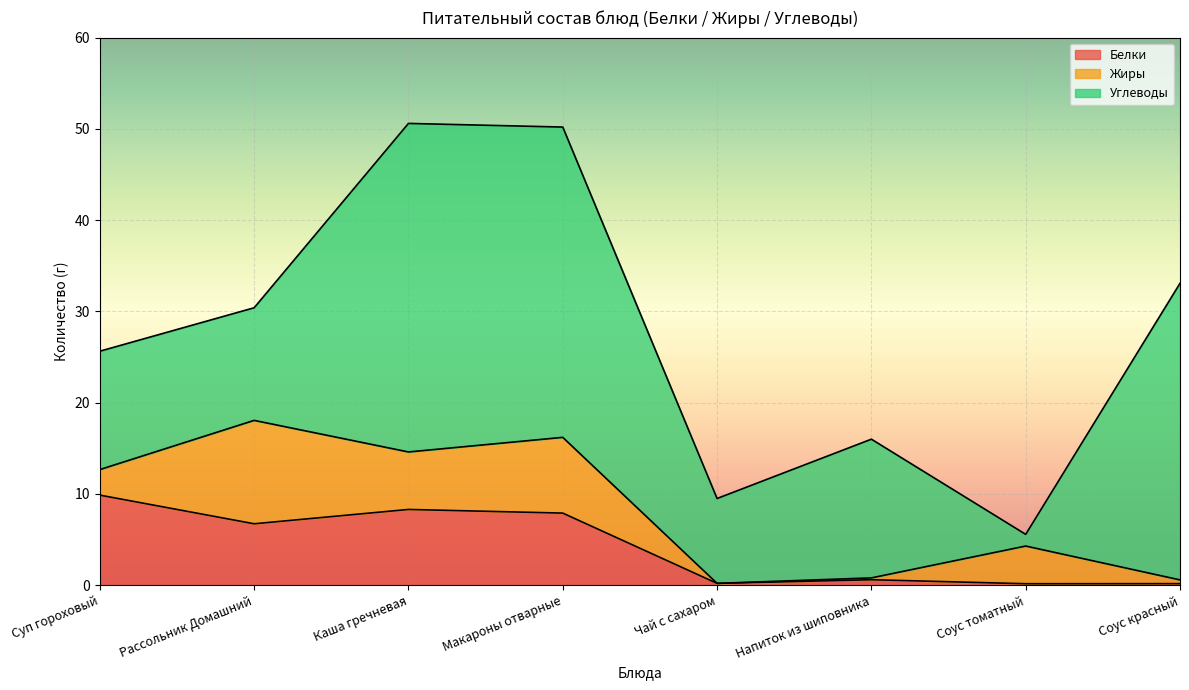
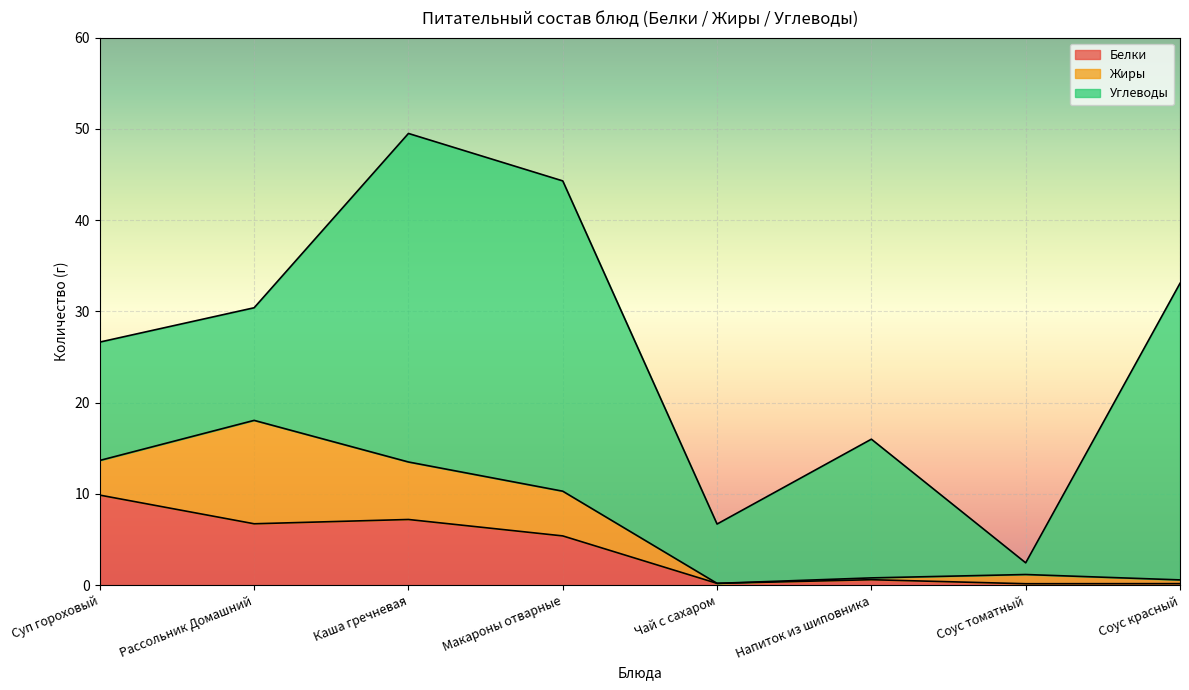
Жиры, Суп гороховый: 3 -> 4
Белки, Каша гречневая: 8 -> 7
Белки, Макароны отварные: 8 -> 5
Жиры, Макароны отварные: 8 -> 5
Углеводы, Чай с сахаром: 9 -> 7
Жиры, Соус томатный: 4 -> 1
